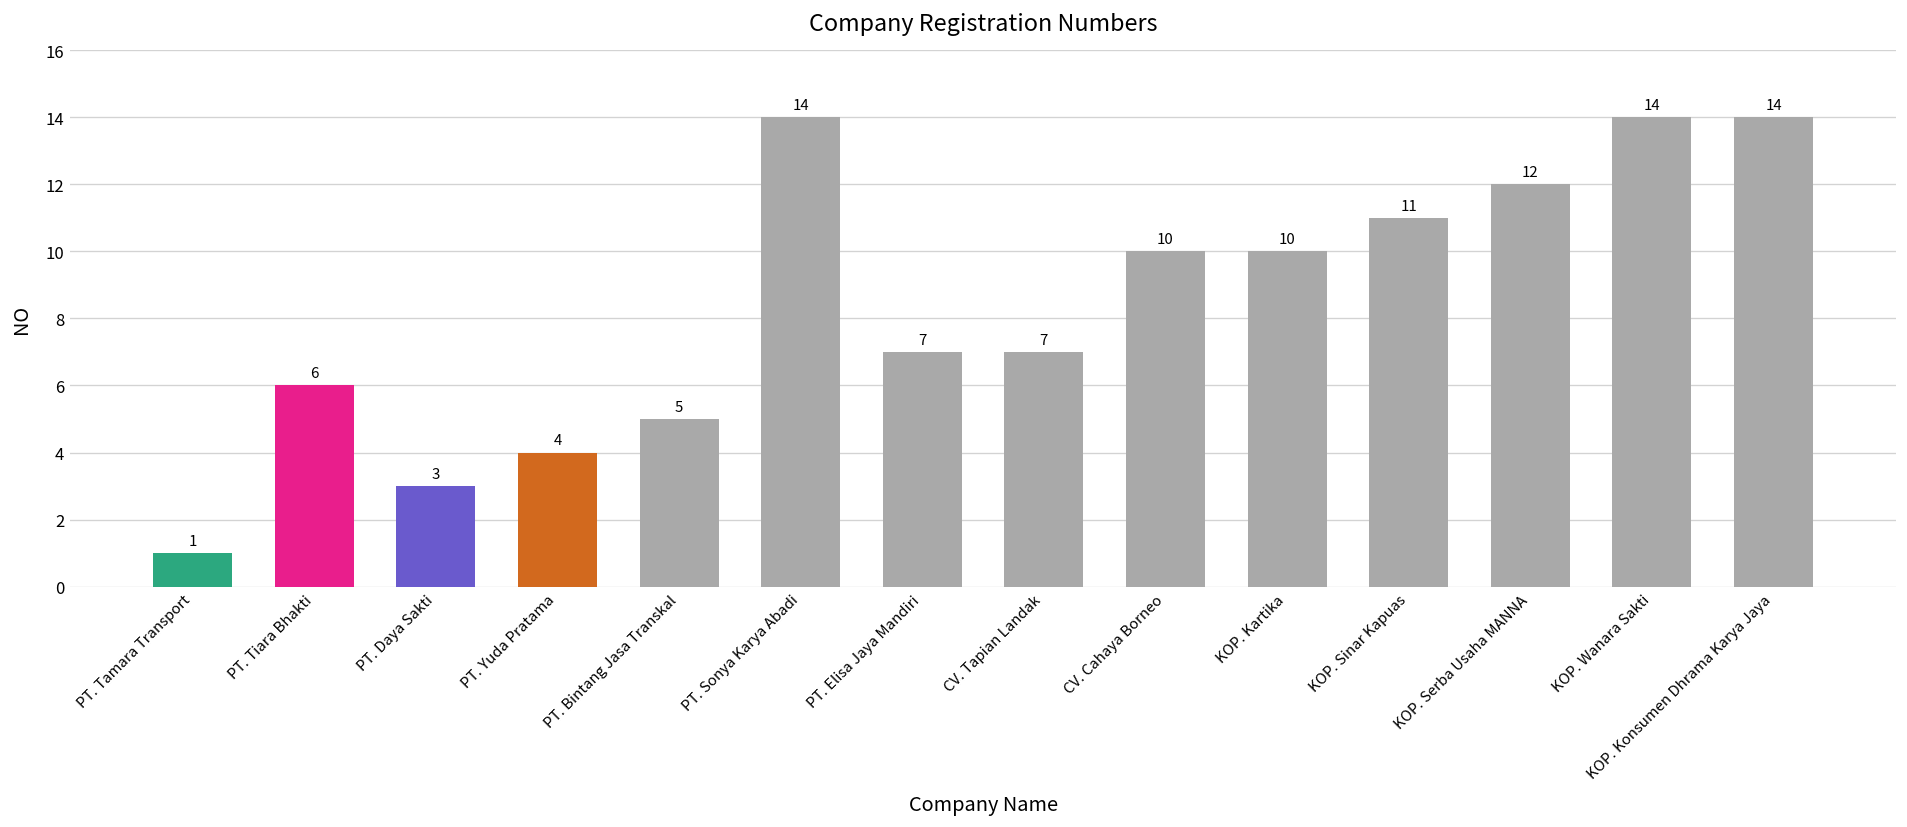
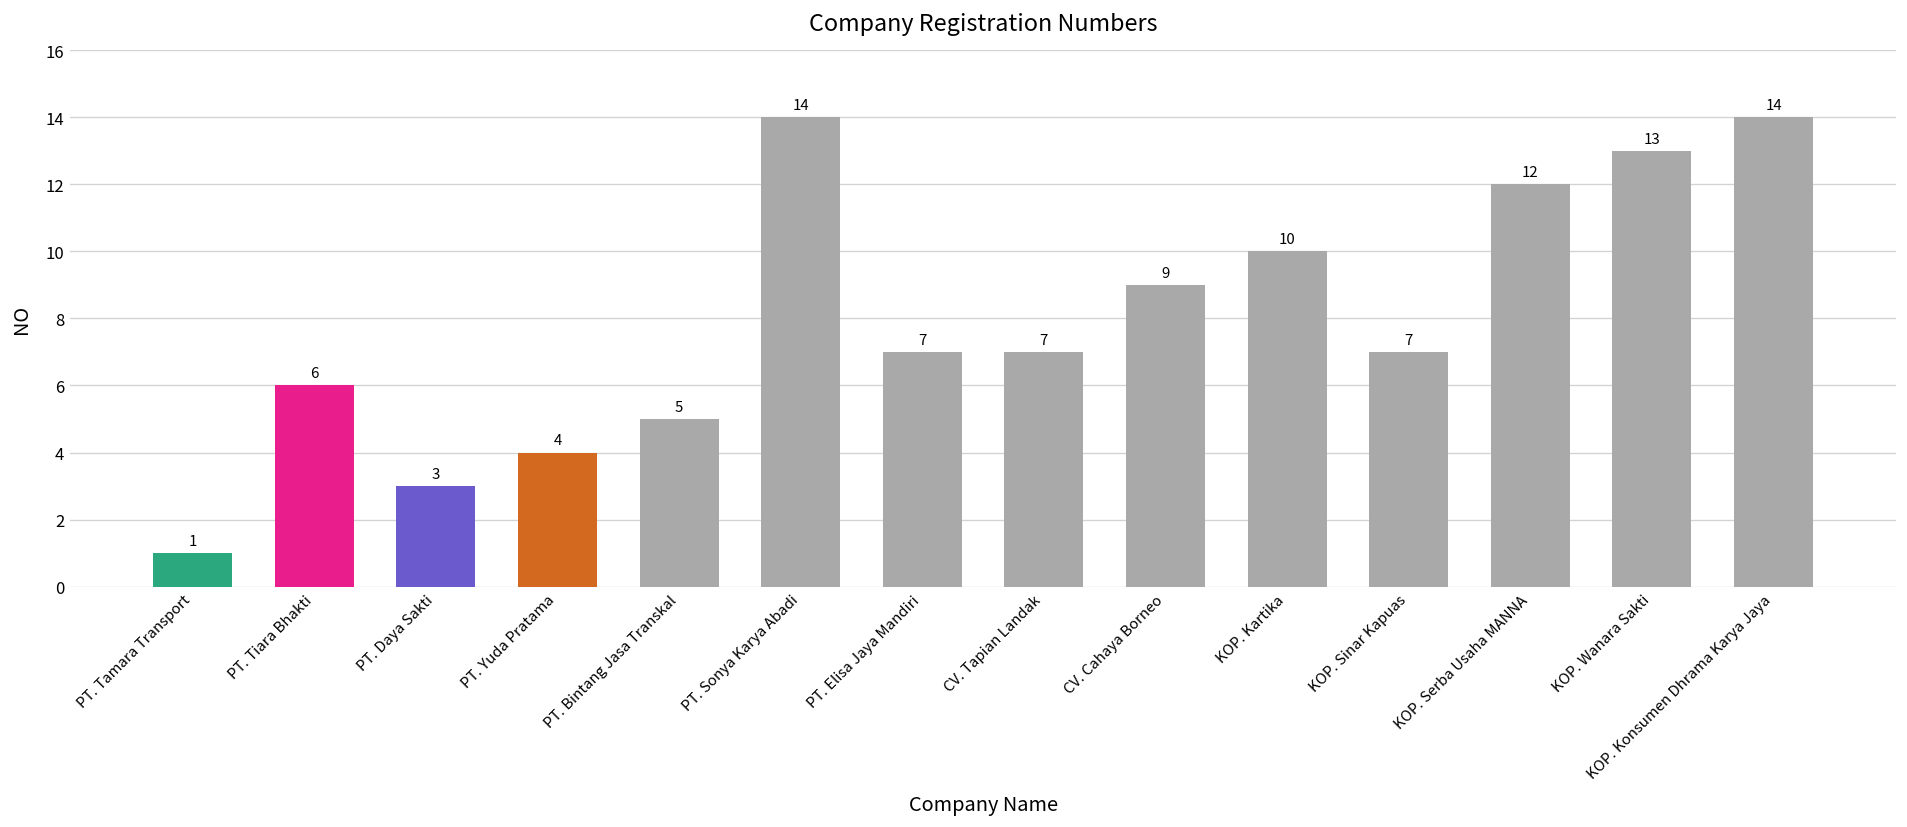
CV. Cahaya Borneo: 10 -> 9
KOP. Sinar Kapuas: 11 -> 7
KOP. Wanara Sakti: 14 -> 13
